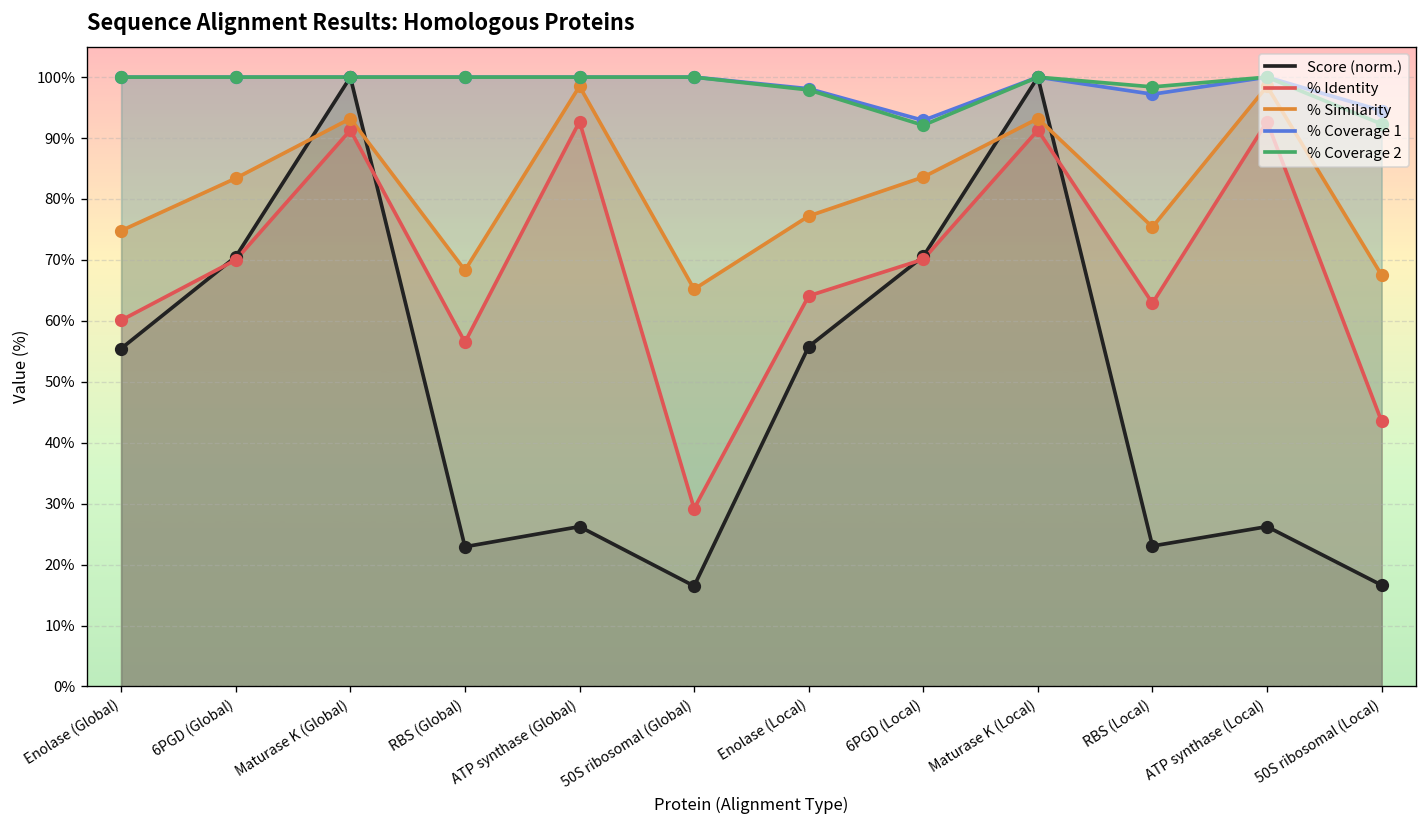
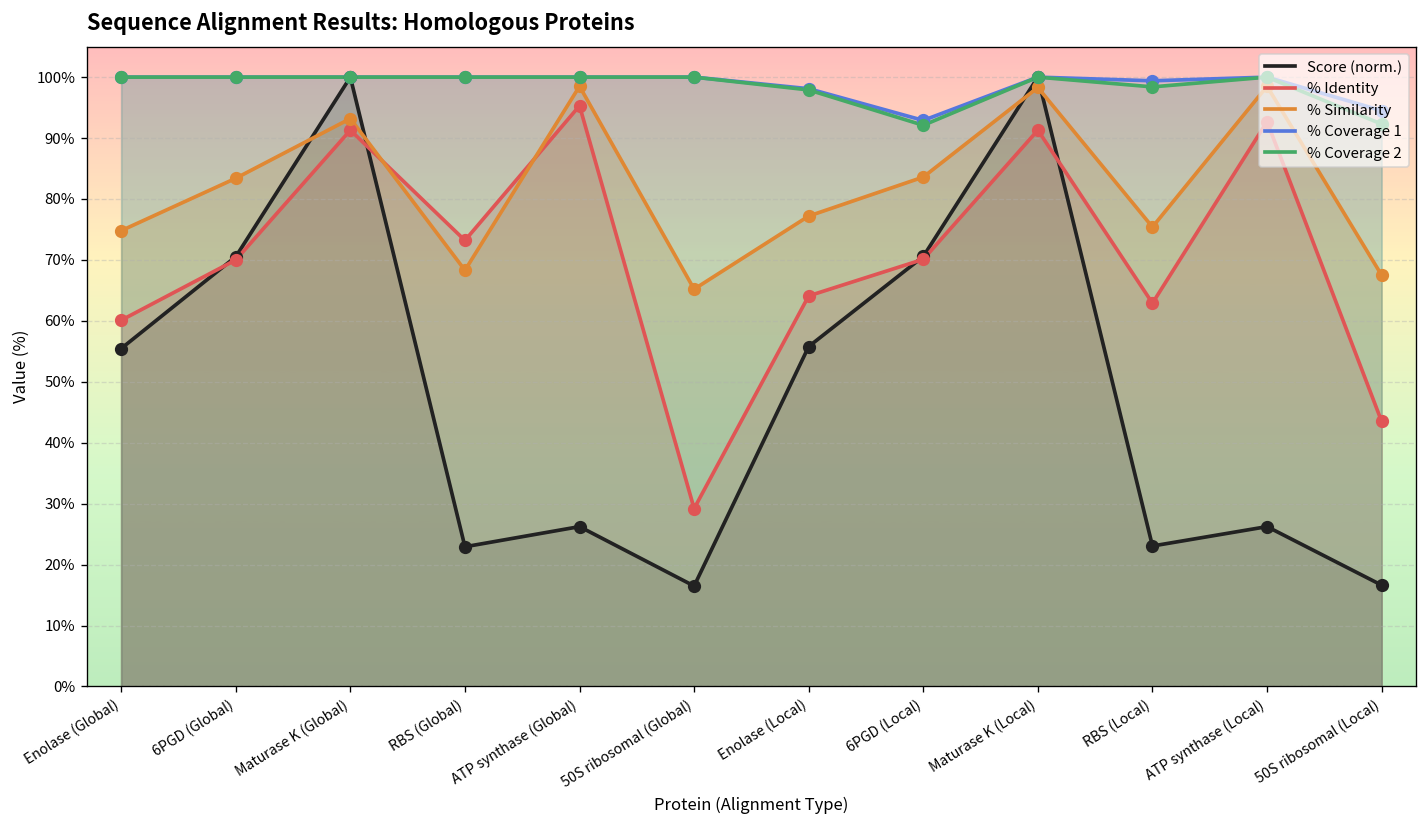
% Identity, RBS (Global): 57% -> 73%
% Identity, ATP synthase (Global): 93% -> 95%
% Similarity, Maturase K (Local): 93% -> 98%
% Coverage 1, RBS (Local): 97% -> 99%
